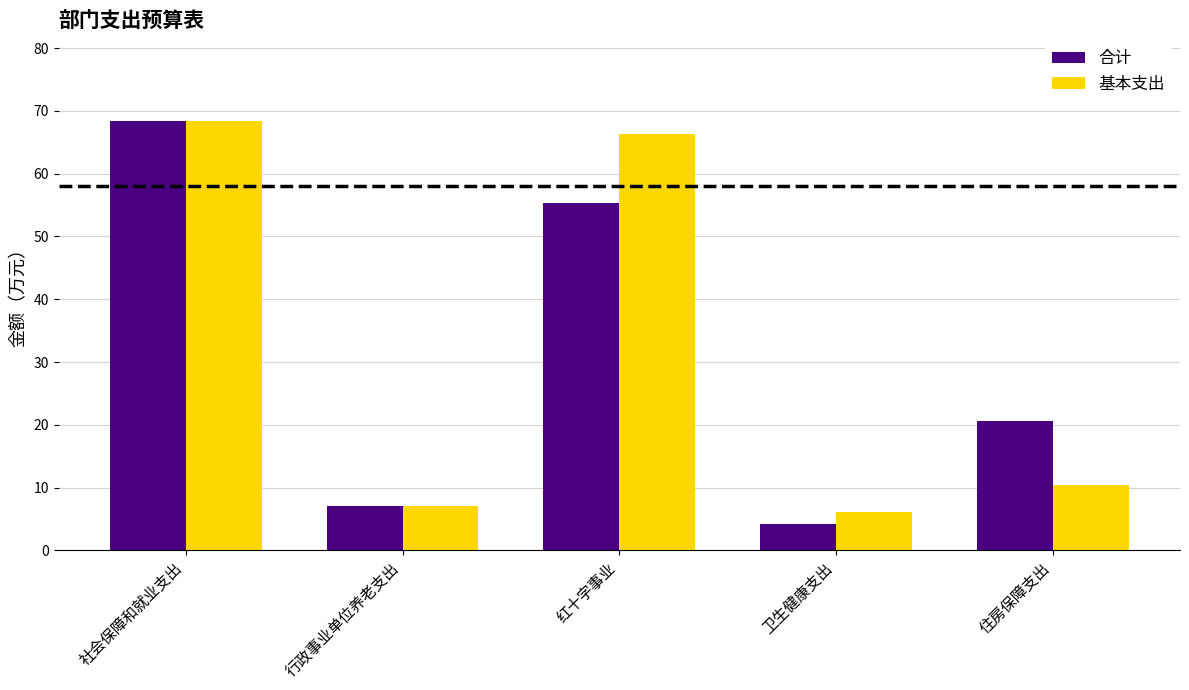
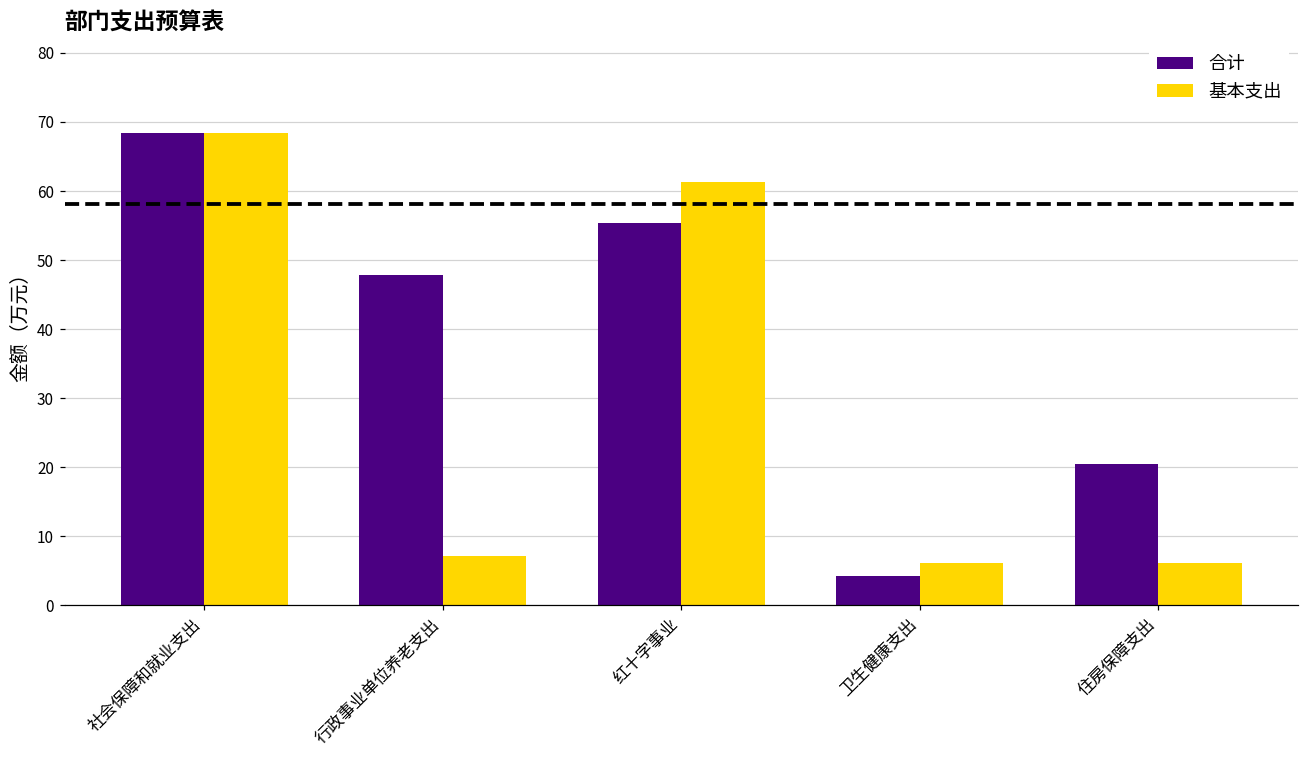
合计, 行政事业单位养老支出: 7 -> 48
基本支出, 红十字事业: 66 -> 61
基本支出, 住房保障支出: 10 -> 6
